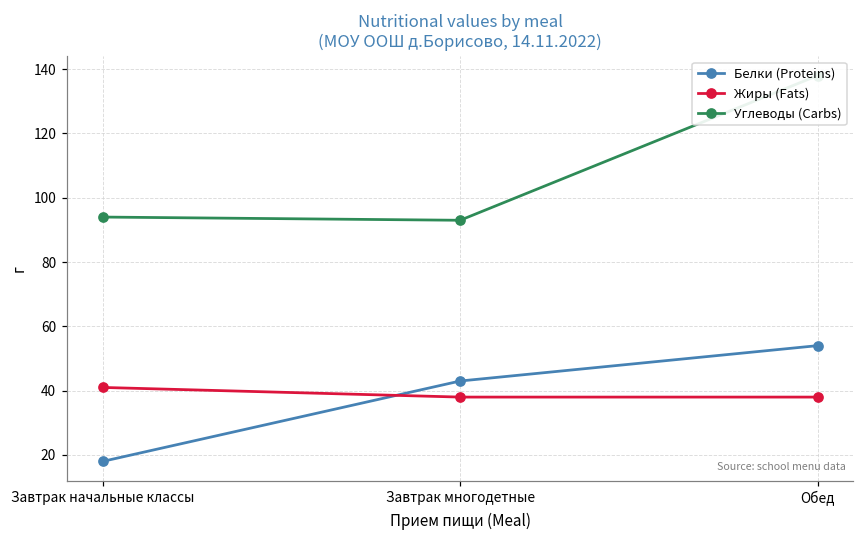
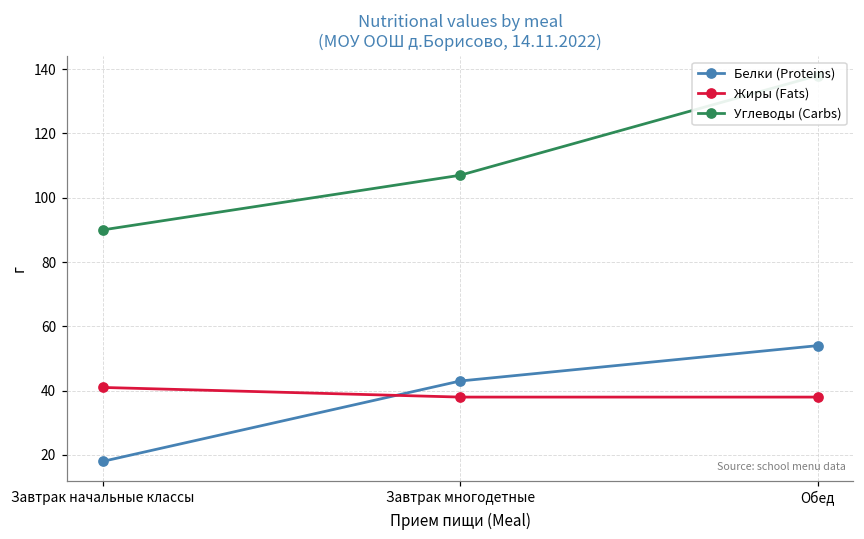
Углеводы (Carbs), Завтрак начальные классы: 94 -> 90
Углеводы (Carbs), Завтрак многодетные: 93 -> 107
